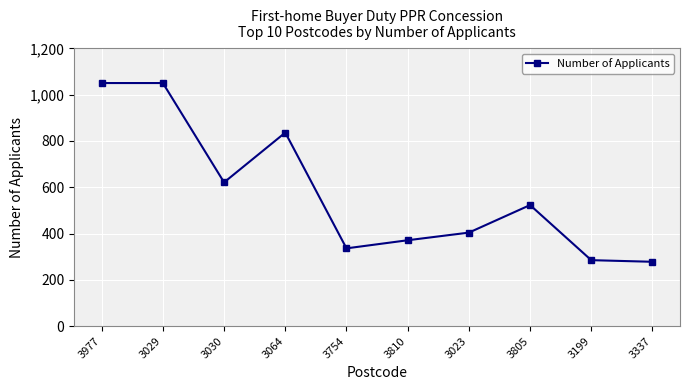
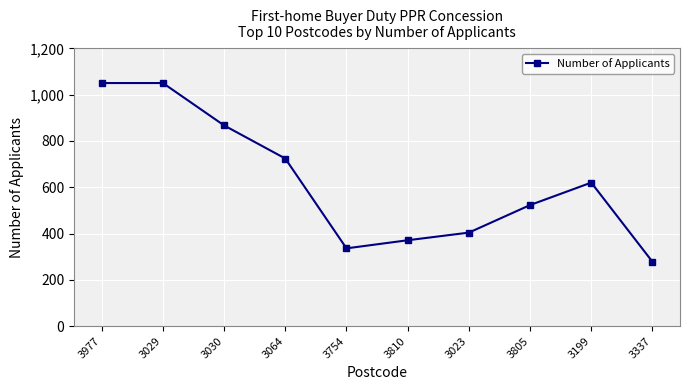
3030: 620 -> 870
3064: 840 -> 720
3199: 290 -> 620
